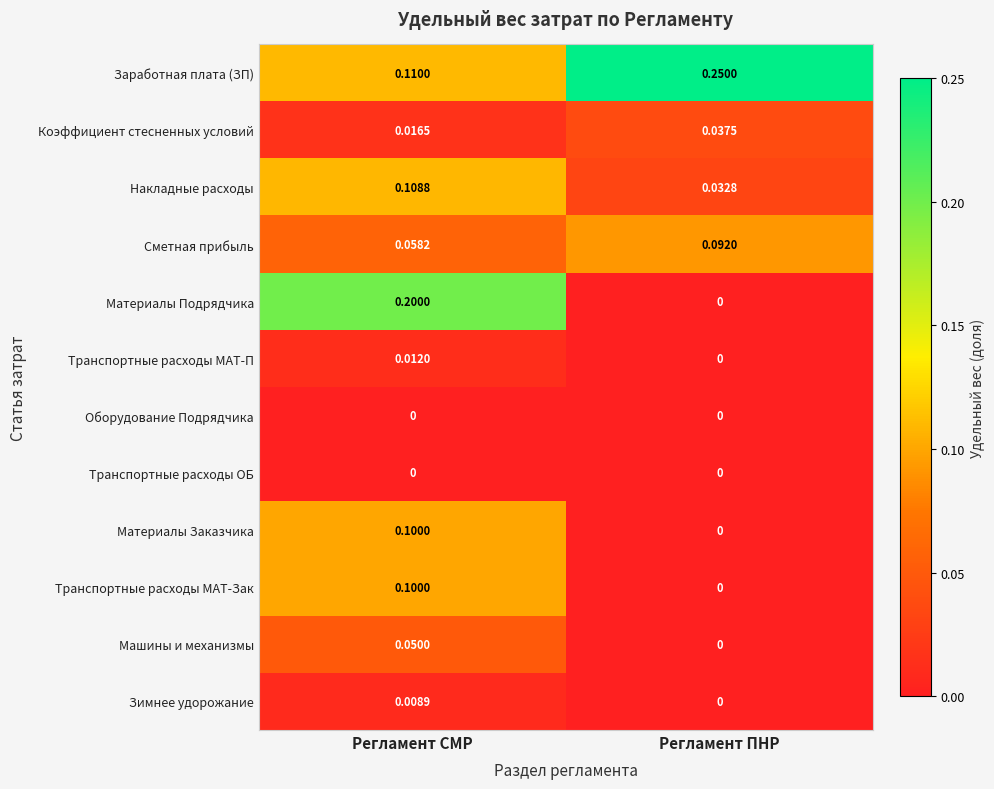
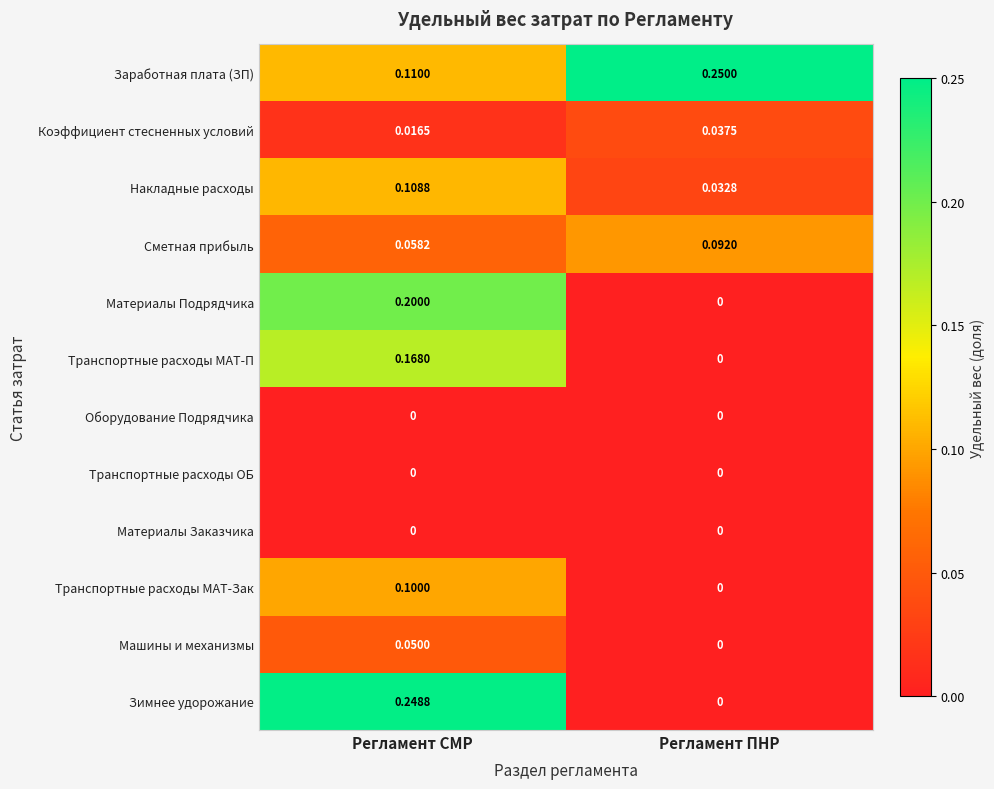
Транспортные расходы МАТ-П, Регламент СМР: 0.0120 -> 0.1680
Материалы Заказчика, Регламент СМР: 0.1000 -> 0
Зимнее удорожание, Регламент СМР: 0.0089 -> 0.2488
